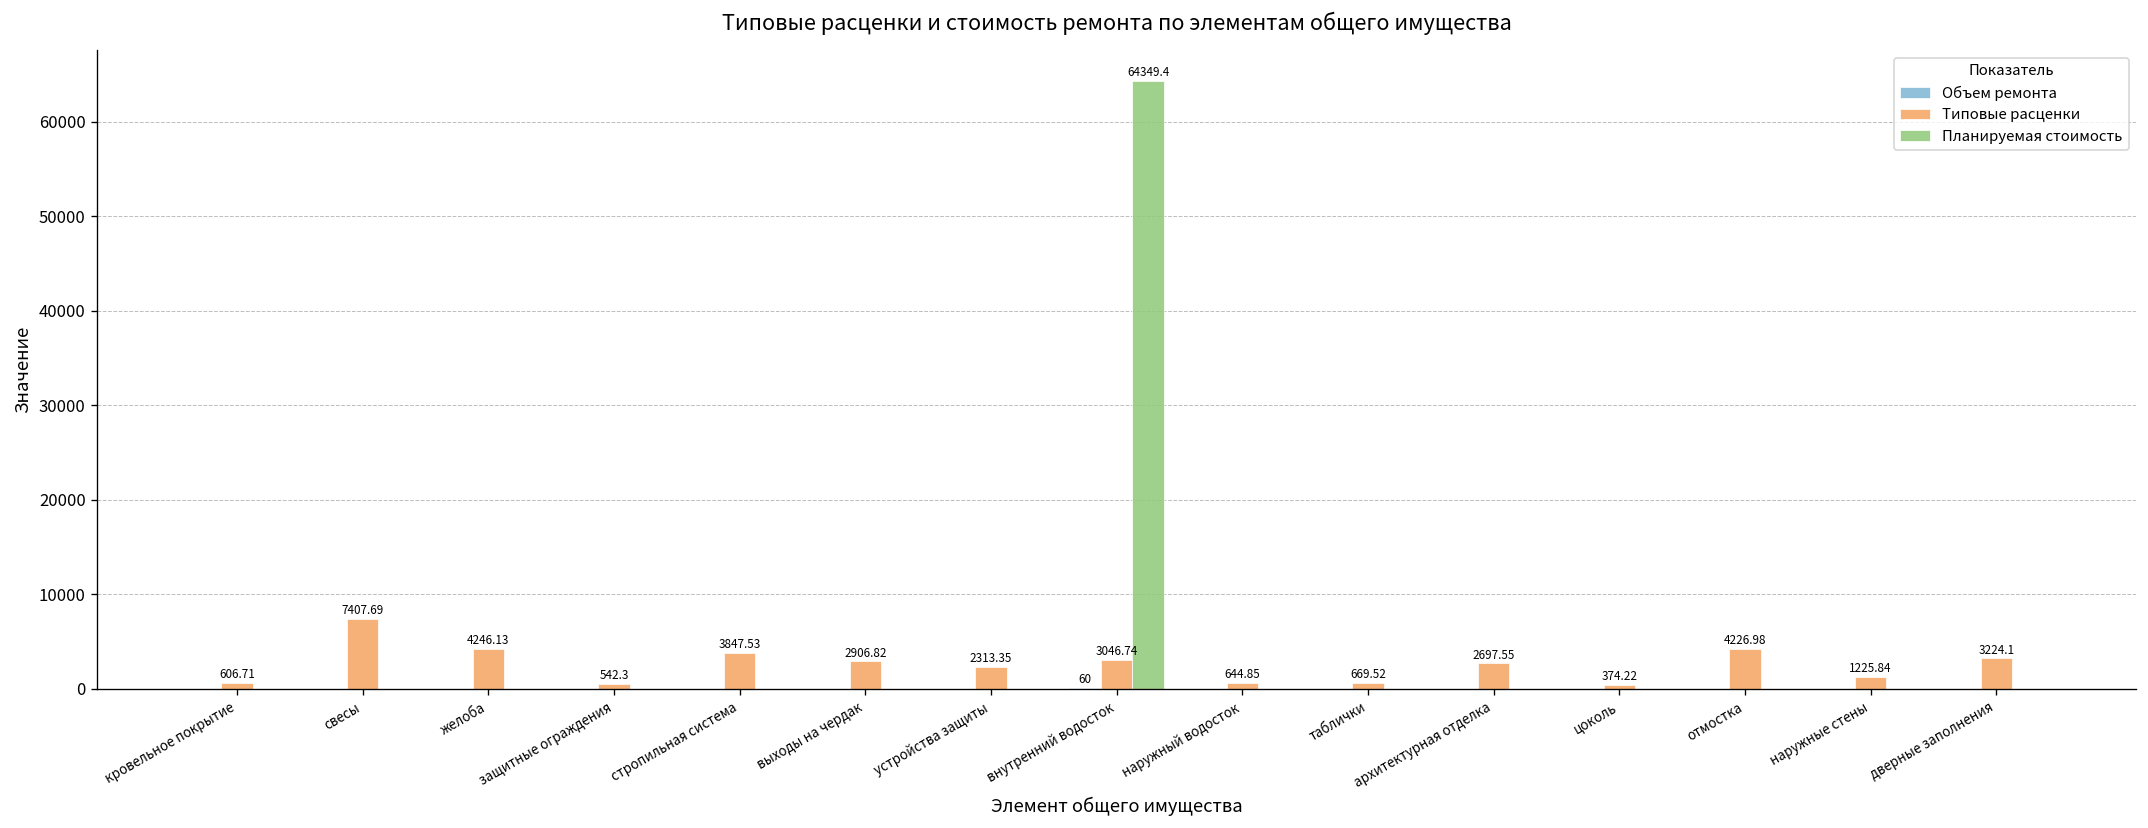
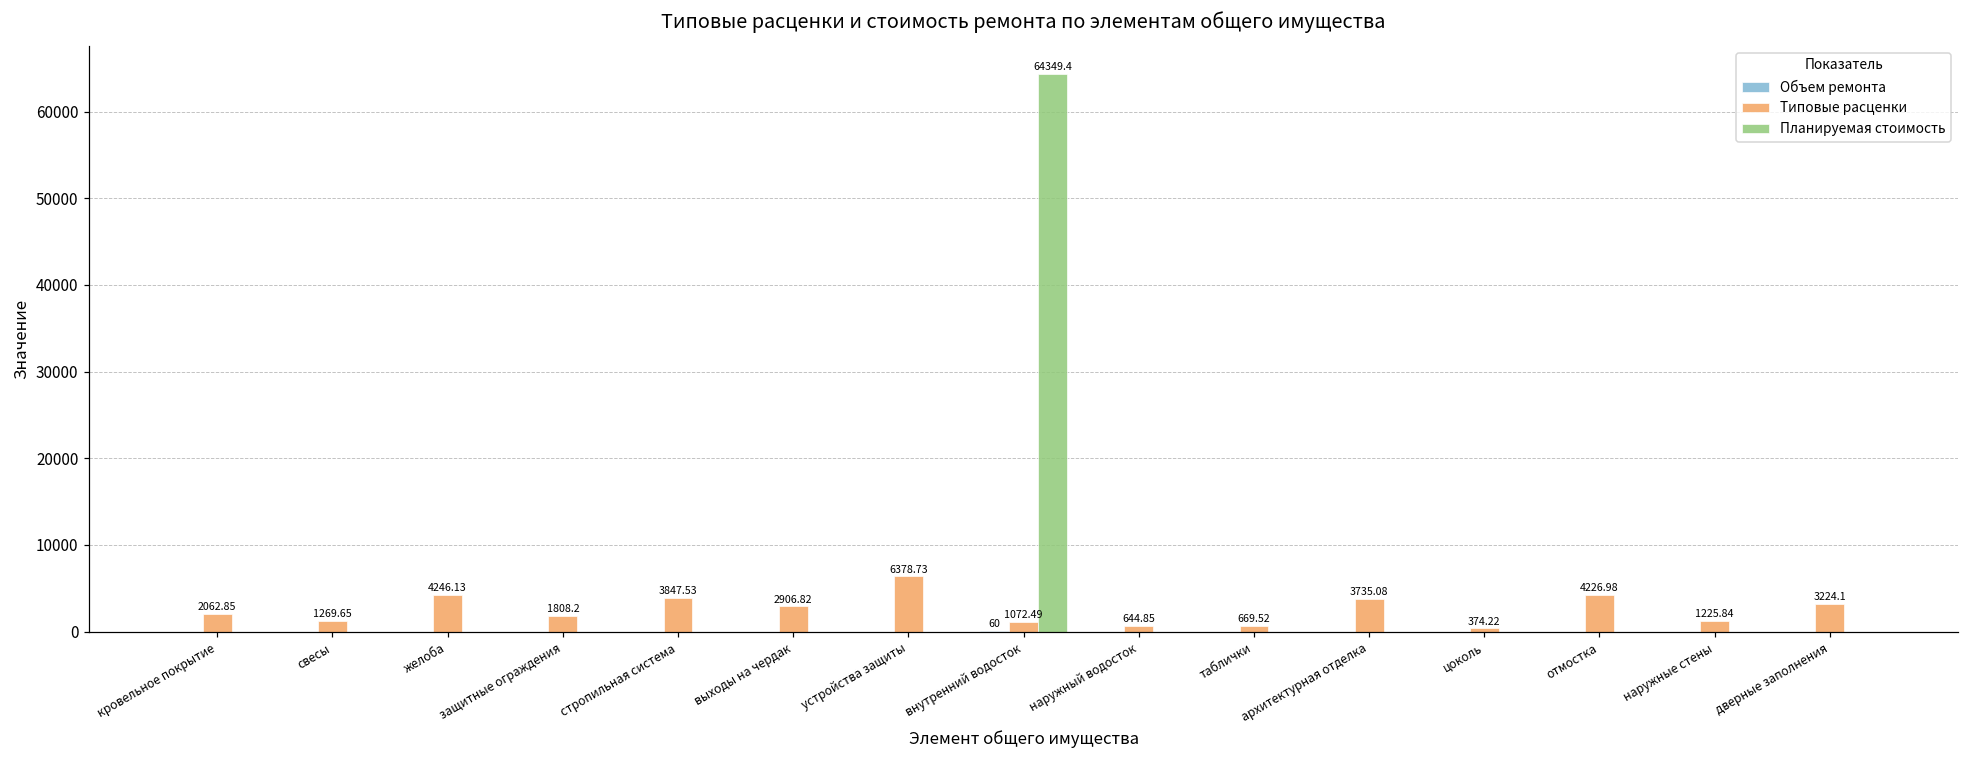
Типовые расценки, кровельное покрытие: 606.71 -> 2062.85
Типовые расценки, свесы: 7407.69 -> 1269.65
Типовые расценки, защитные ограждения: 542.3 -> 1808.2
Типовые расценки, устройства защиты: 2313.35 -> 6378.73
Типовые расценки, внутренний водосток: 3046.74 -> 1072.49
Типовые расценки, архитектурная отделка: 2697.55 -> 3735.08
